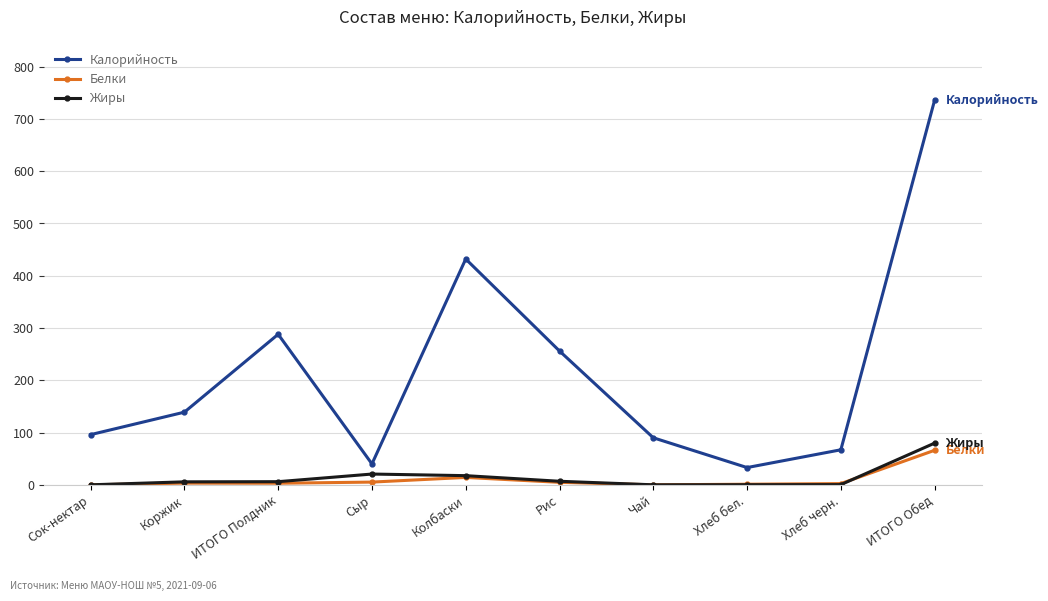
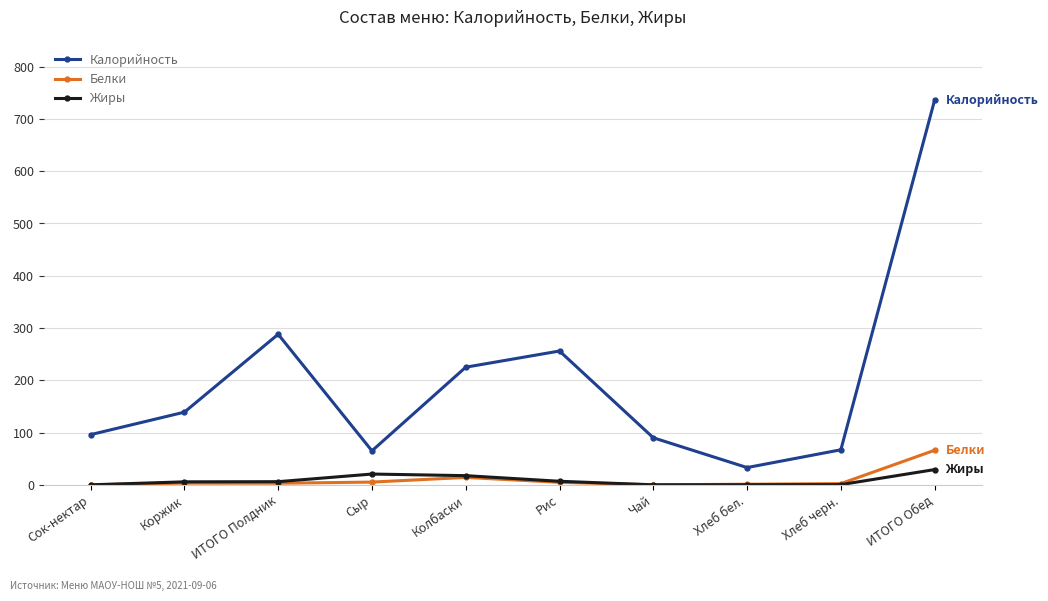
Калорийность, Сыр: 40 -> 70
Калорийность, Колбаски: 430 -> 230
Жиры, ИТОГО Обед: 80 -> 30
